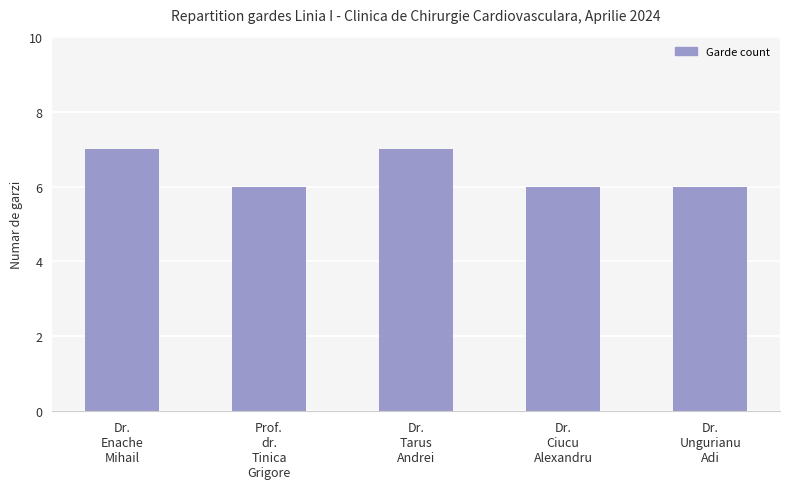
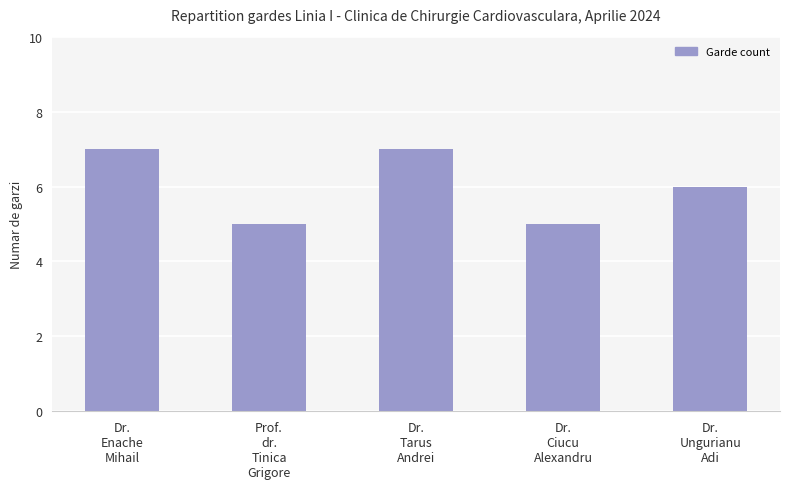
Prof. dr. Tinica Grigore: 6 -> 5
Dr. Ciucu Alexandru: 6 -> 5
